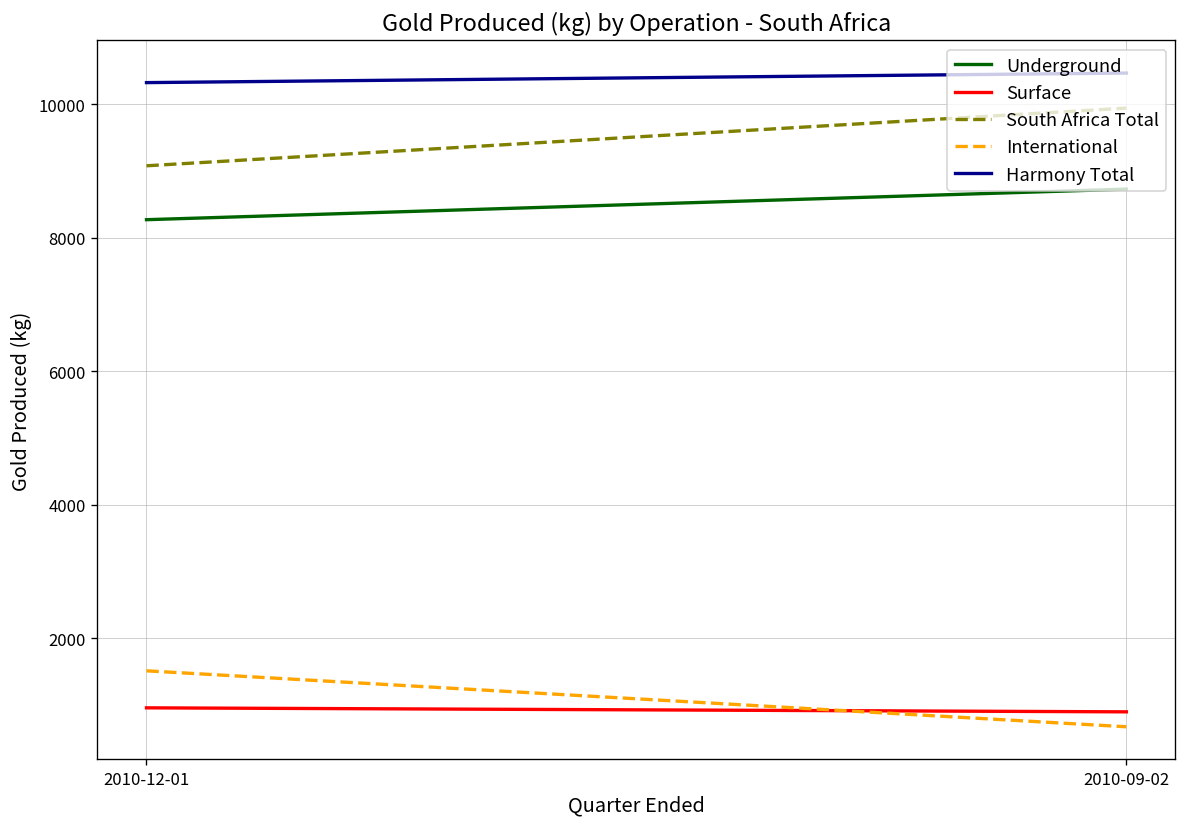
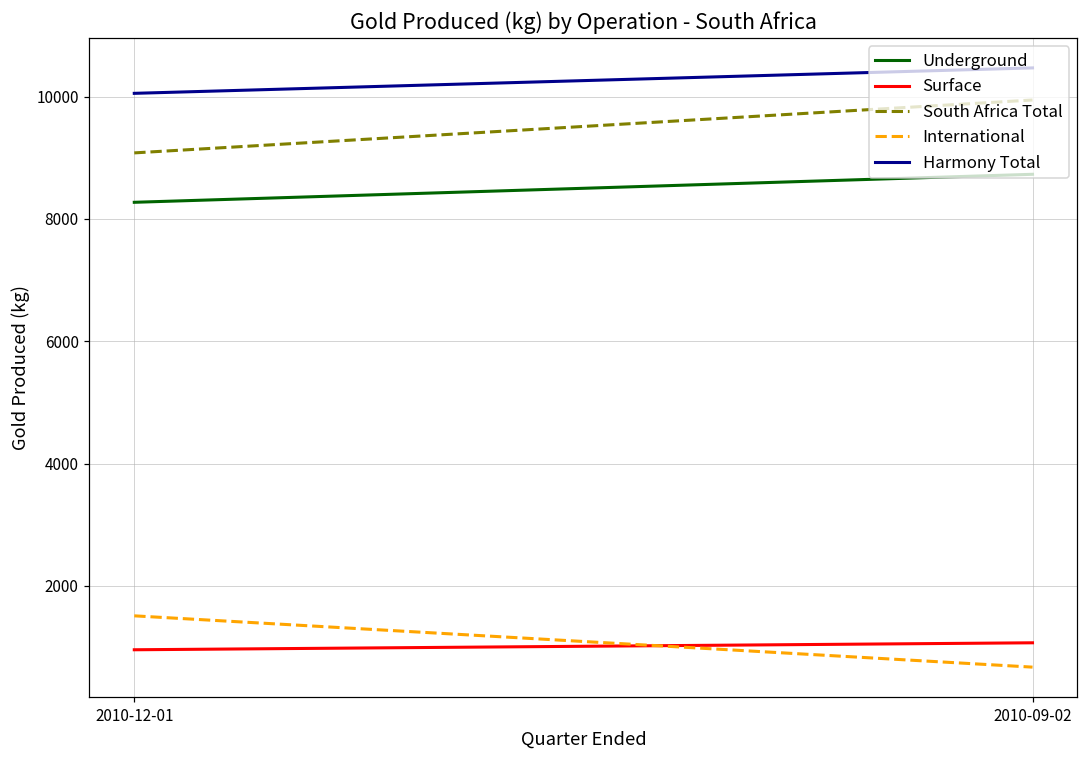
Harmony Total, 2010-12-01: 10300 -> 10100
Surface, 2010-09-02: 900 -> 1100
